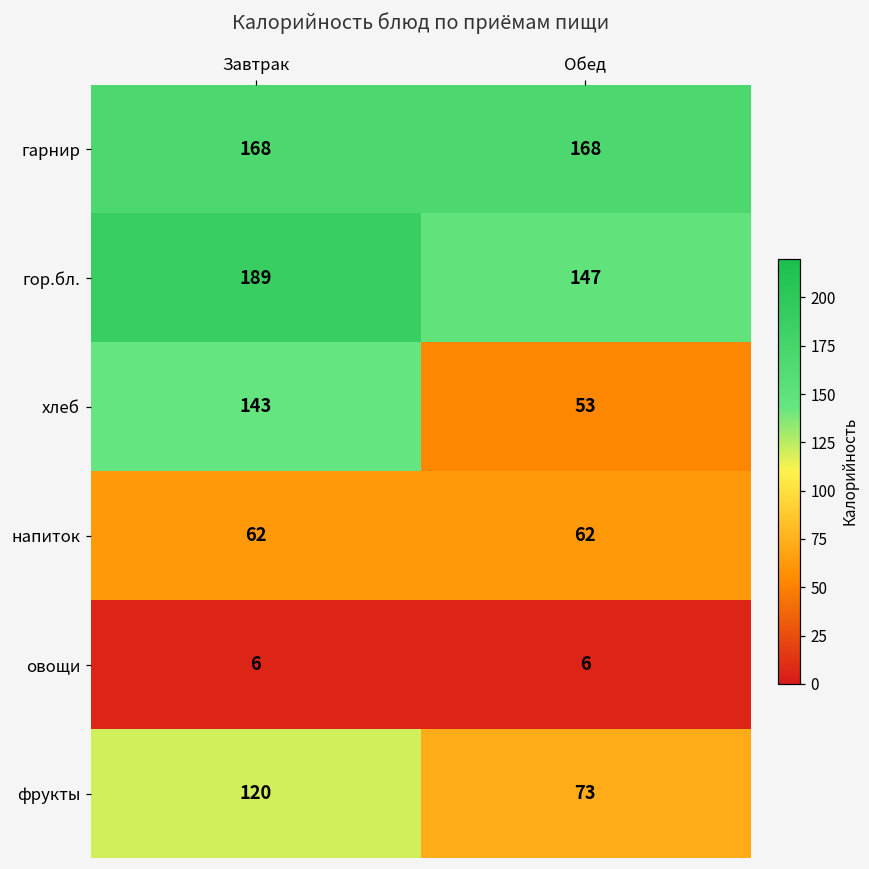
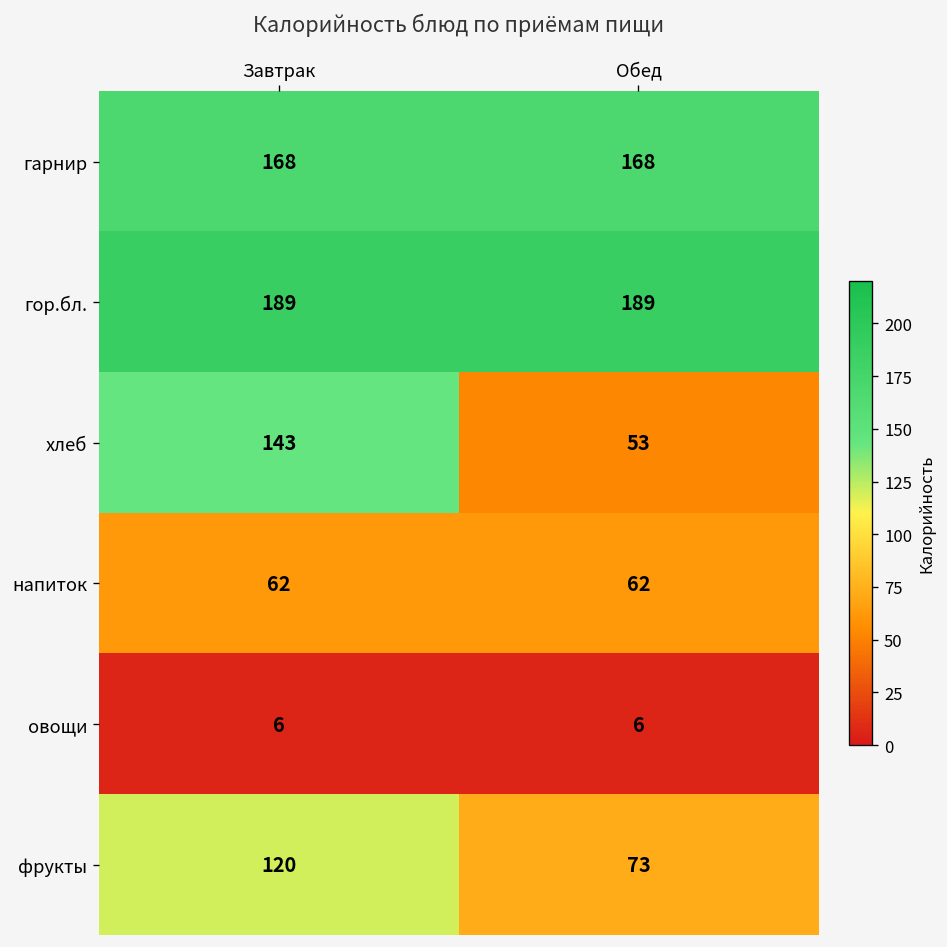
гор.бл., Обед: 147 -> 189
